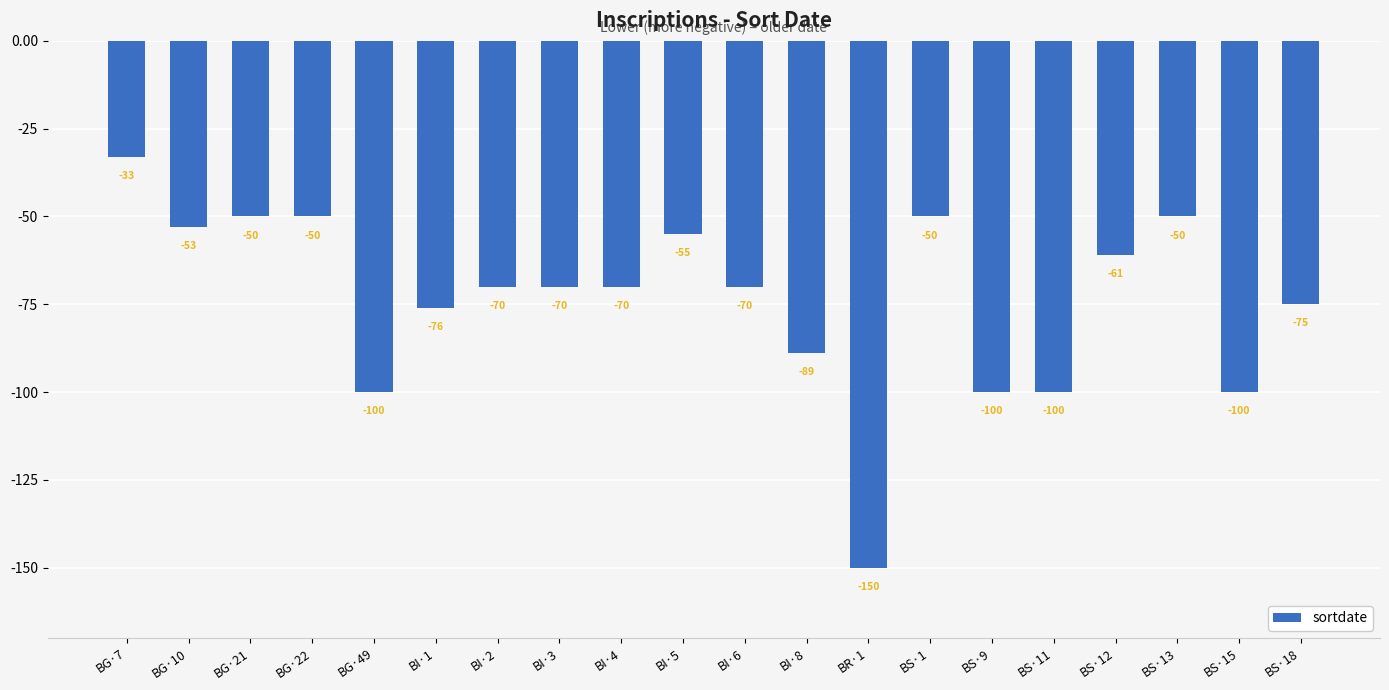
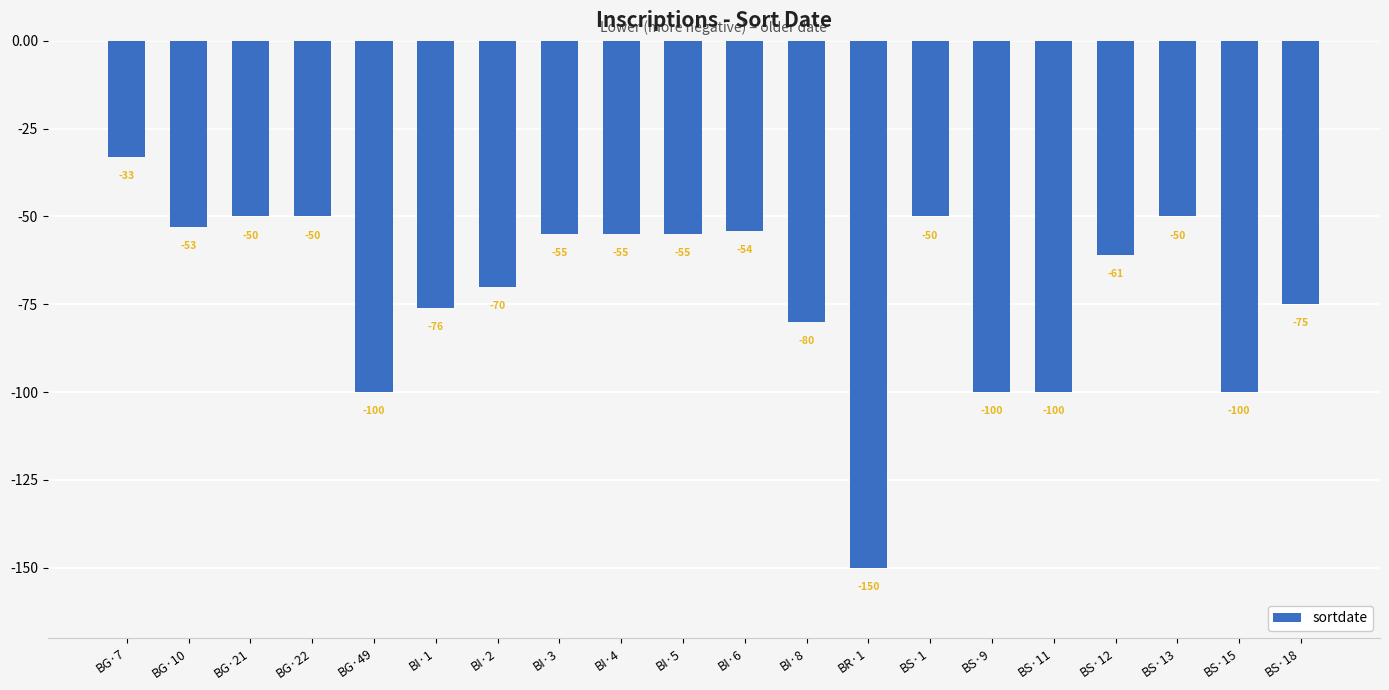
BI·3: -70 -> -55
BI·4: -70 -> -55
BI·6: -70 -> -54
BI·8: -89 -> -80
